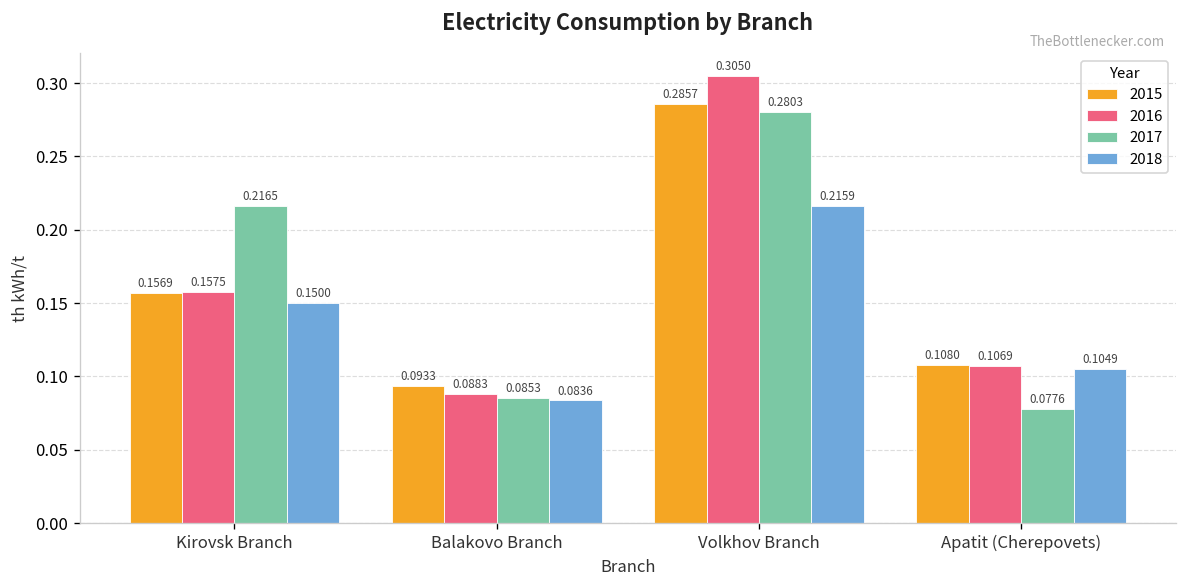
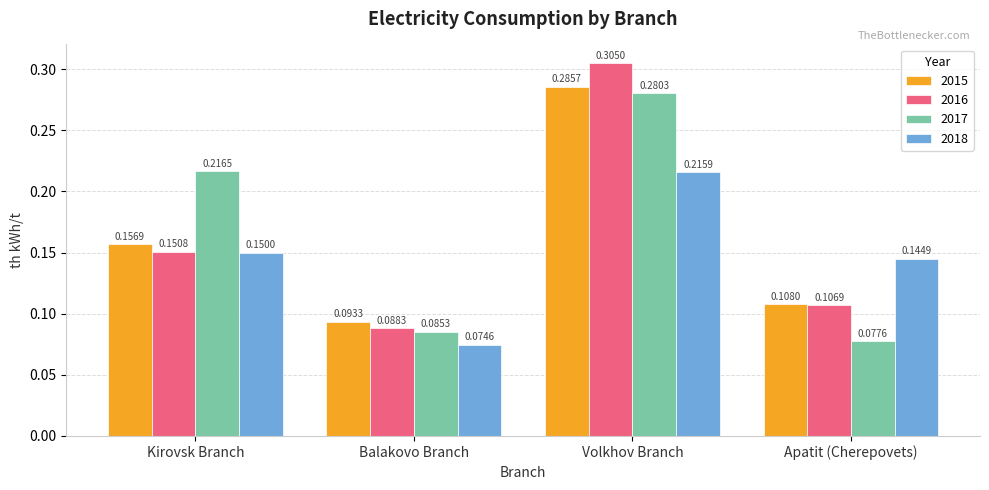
2016, Kirovsk Branch: 0.1575 -> 0.1508
2018, Balakovo Branch: 0.0836 -> 0.0746
2018, Apatit (Cherepovets): 0.1049 -> 0.1449
